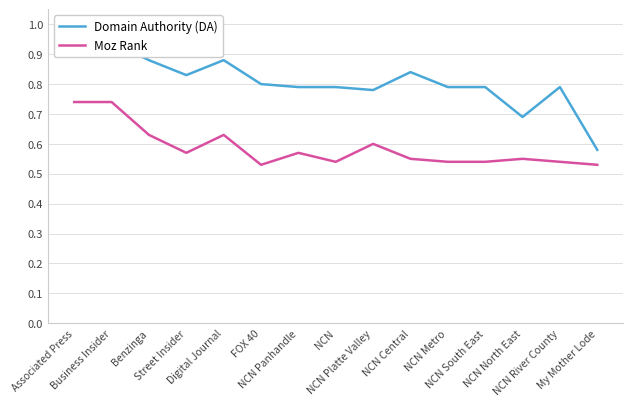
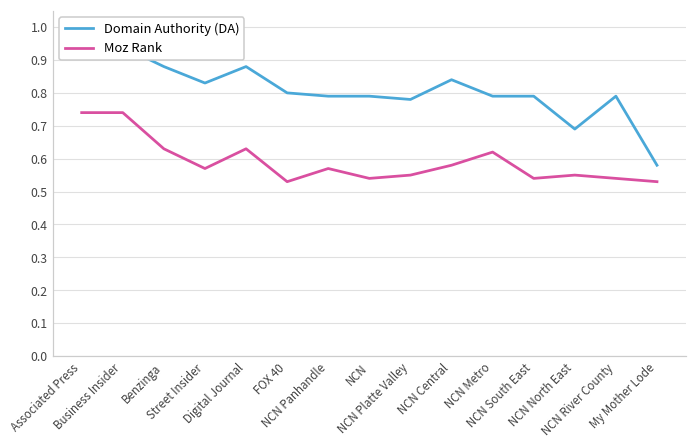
Moz Rank, NCN Platte Valley: 0.60 -> 0.55
Moz Rank, NCN Central: 0.55 -> 0.58
Moz Rank, NCN Metro: 0.54 -> 0.62
